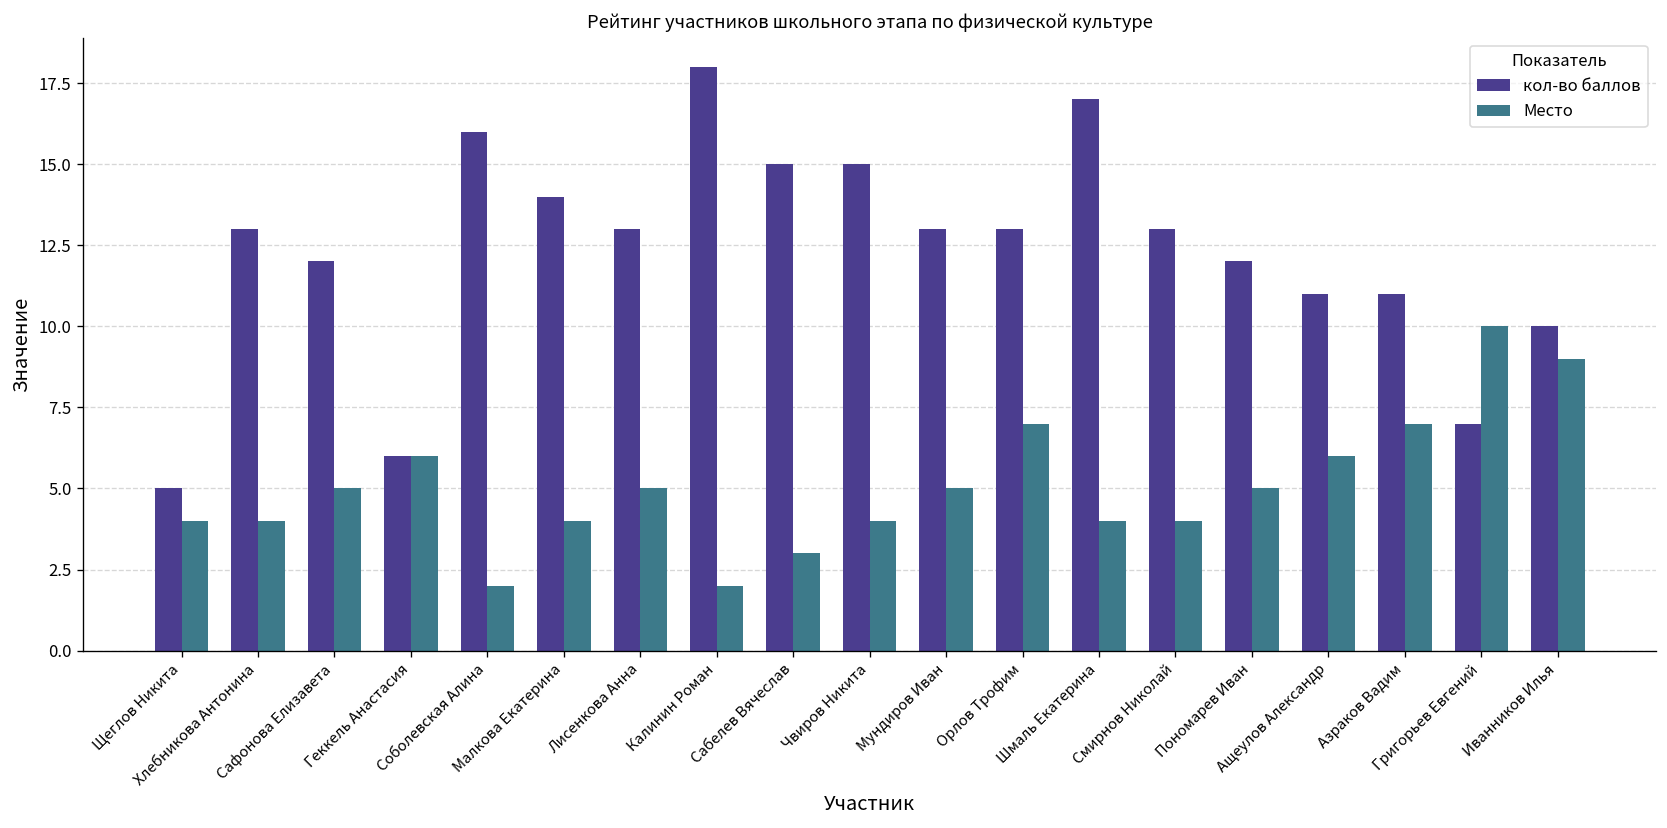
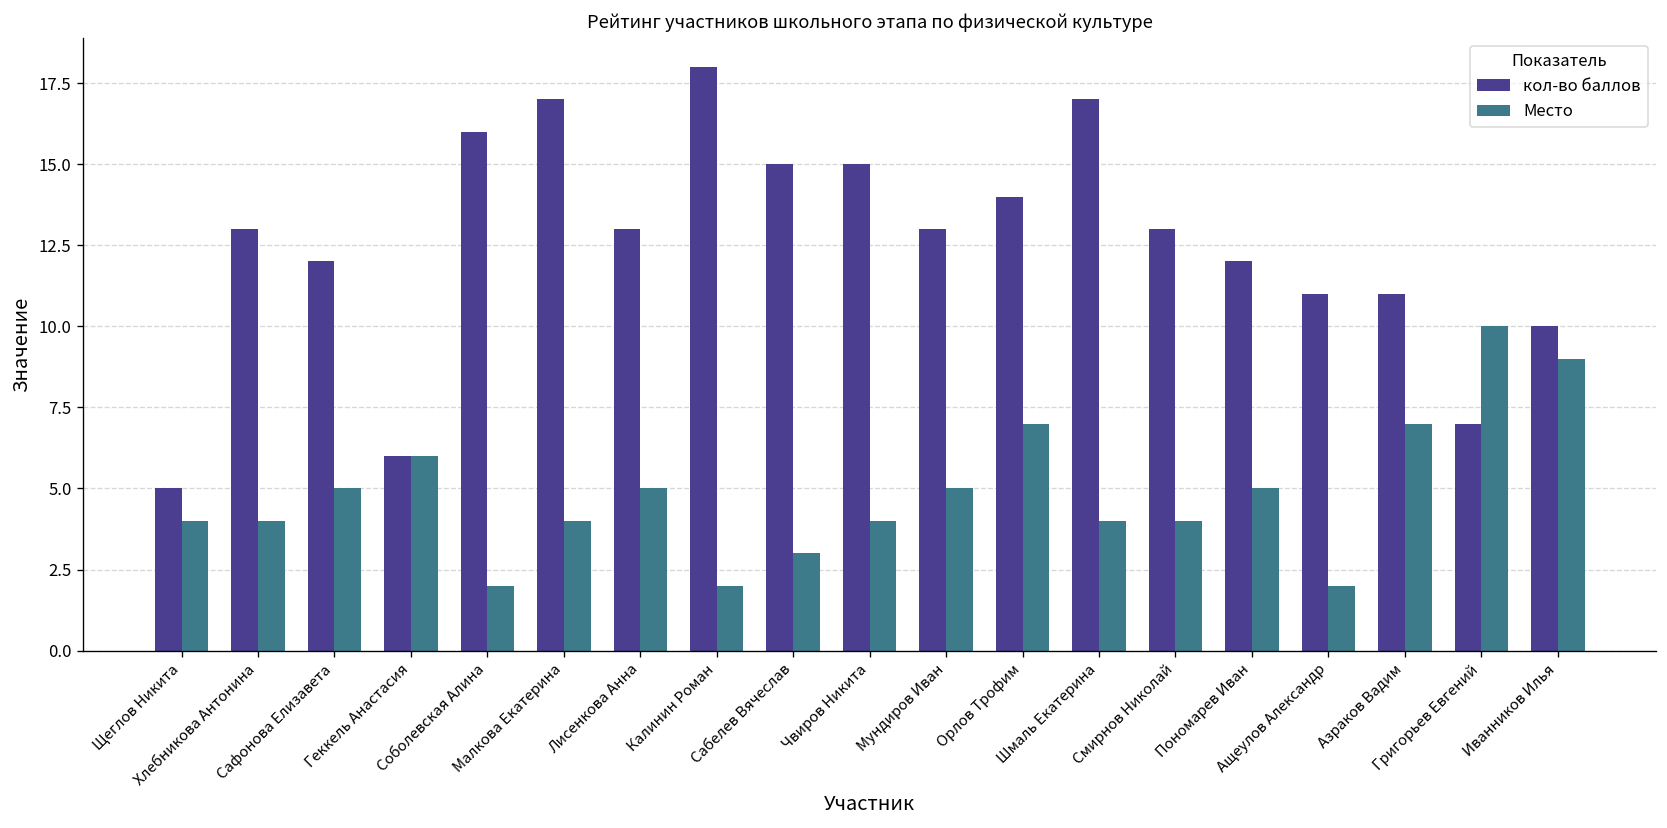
кол-во баллов, Малкова Екатерина: 14 -> 17
кол-во баллов, Орлов Трофим: 13 -> 14
Место, Ащеулов Александр: 6 -> 2
